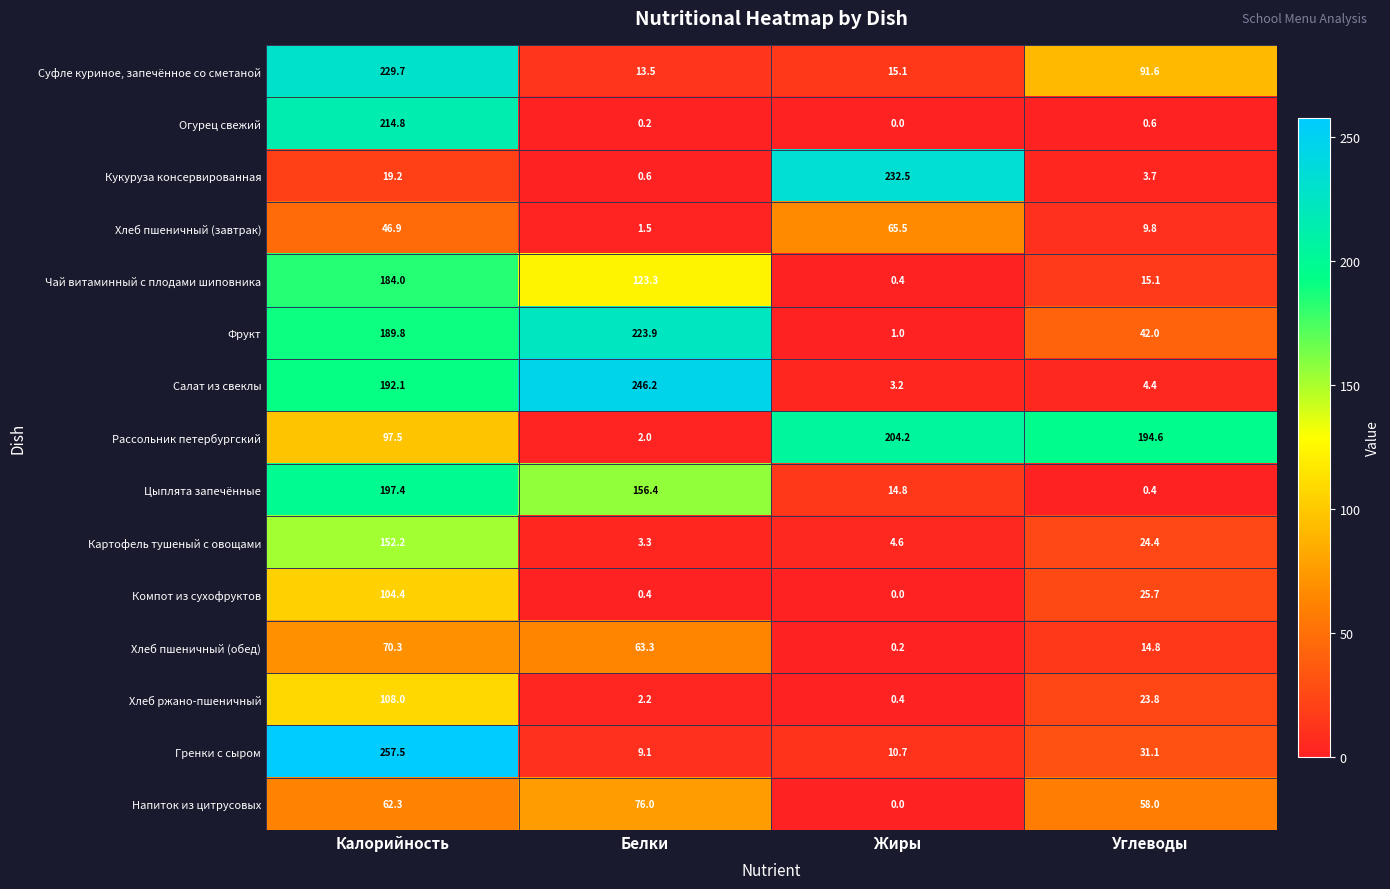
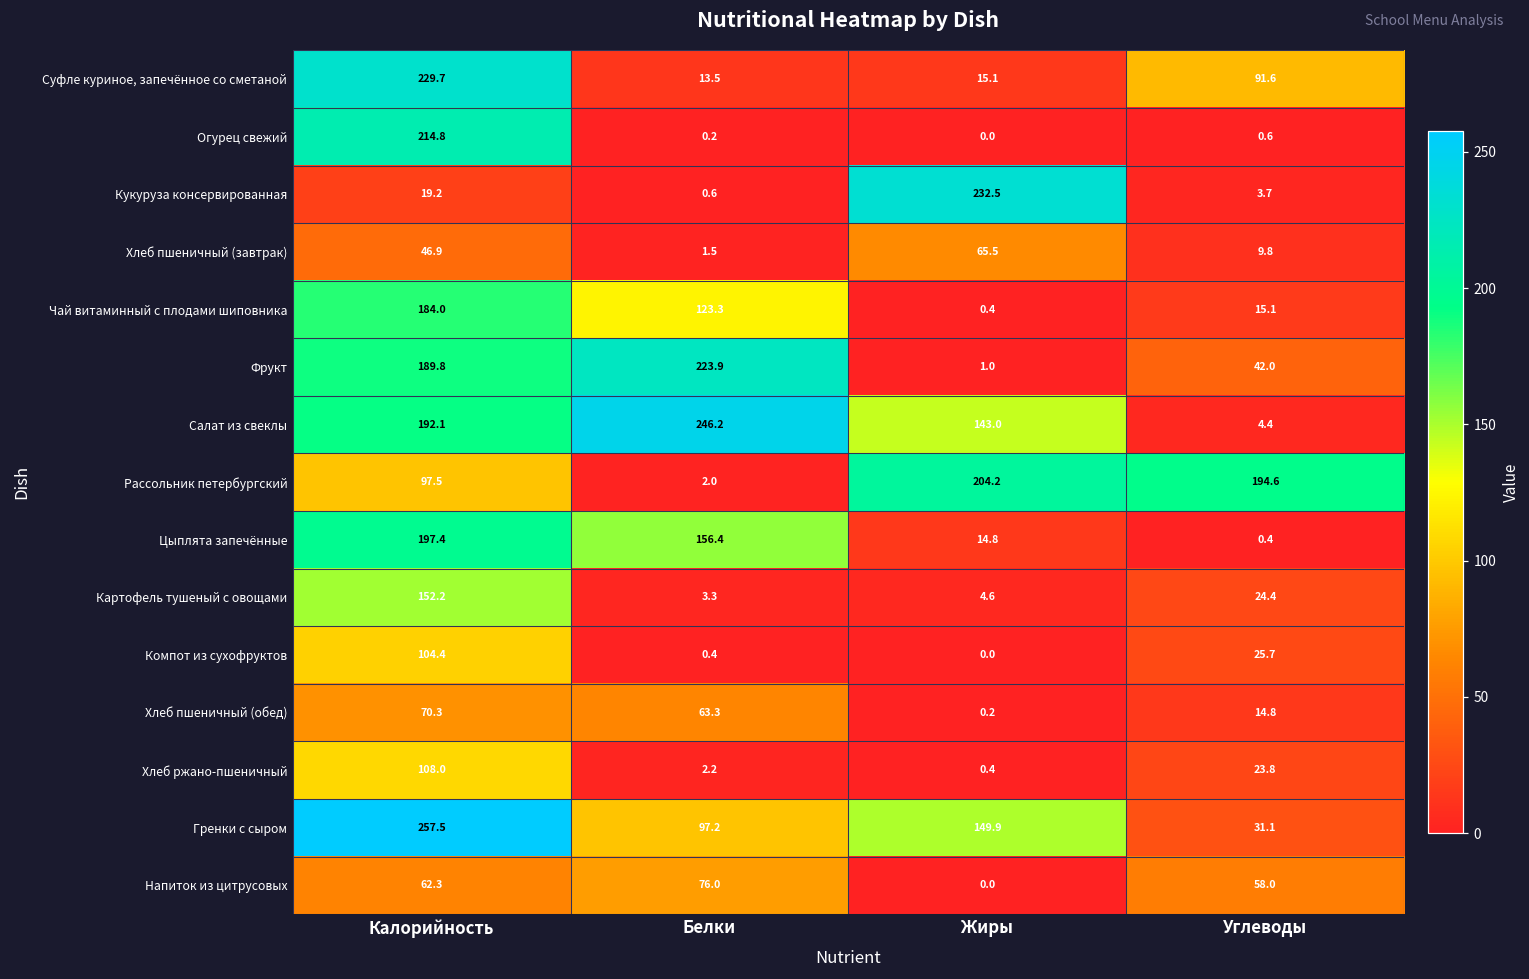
Салат из свеклы, Жиры: 3.2 -> 143.0
Гренки с сыром, Белки: 9.1 -> 97.2
Гренки с сыром, Жиры: 10.7 -> 149.9
